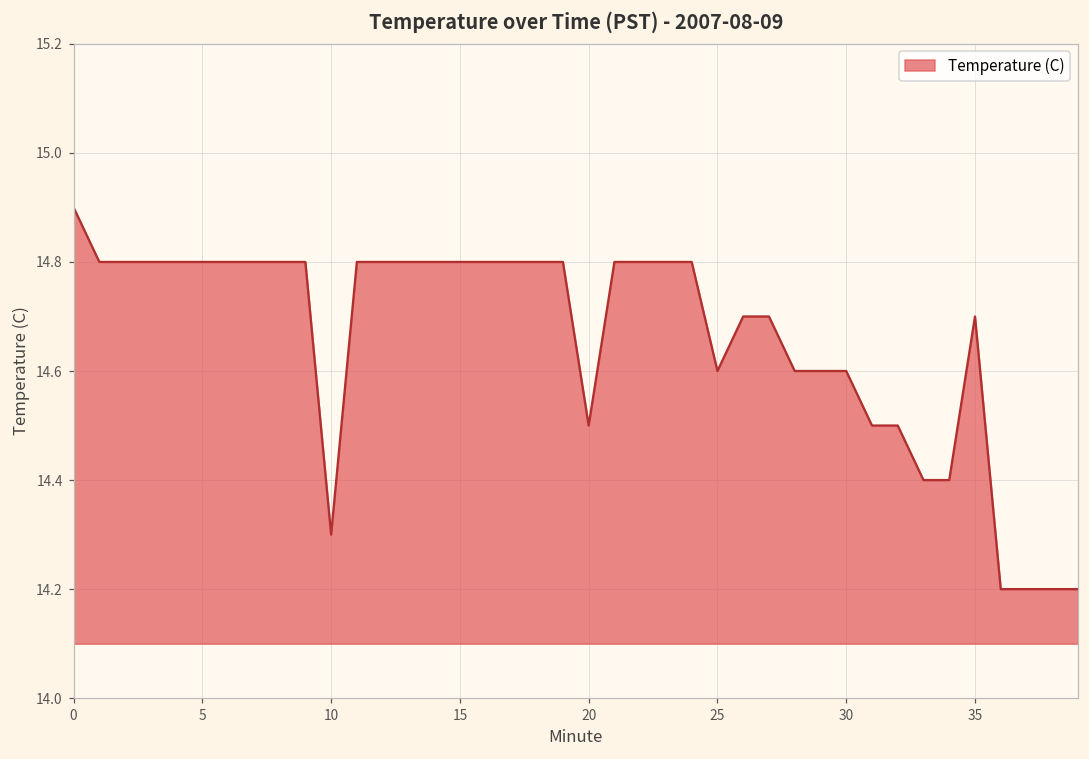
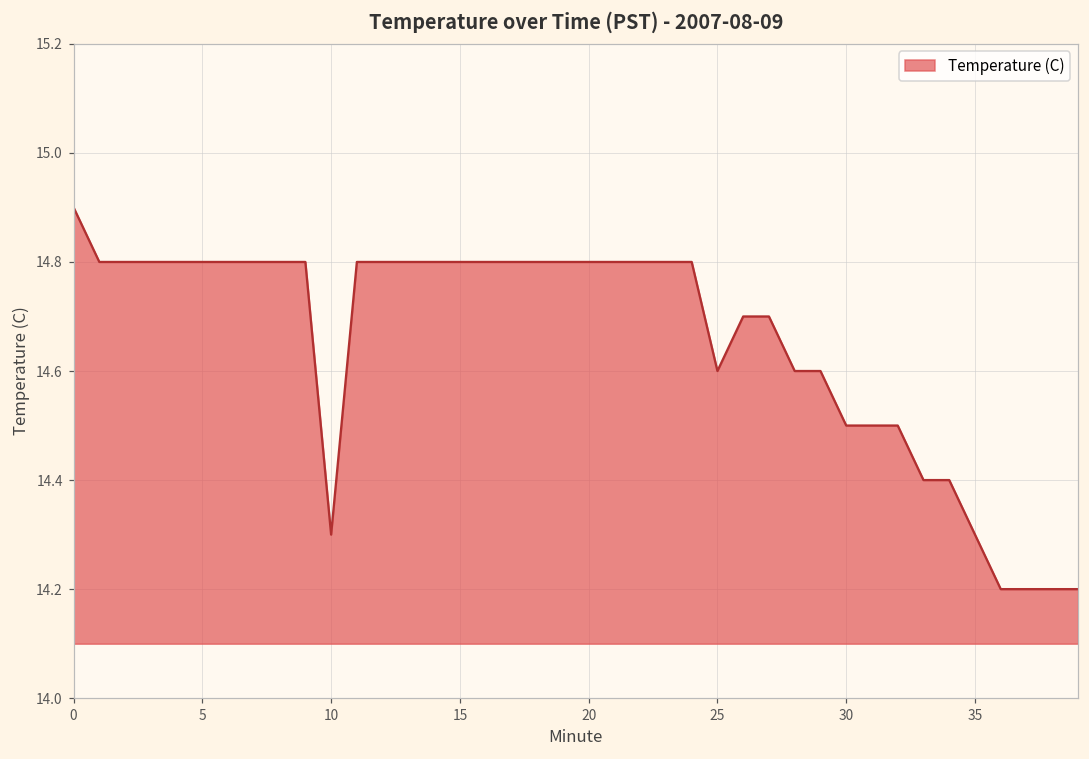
20: 14.5 -> 14.8
30: 14.6 -> 14.5
35: 14.7 -> 14.3
